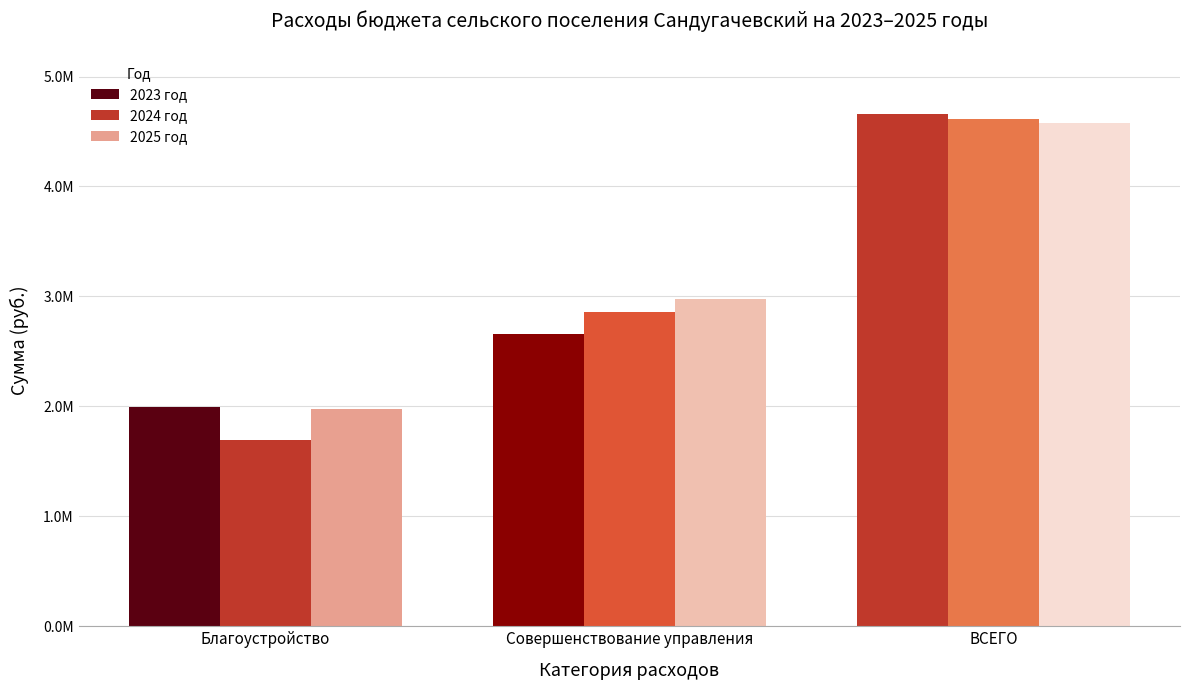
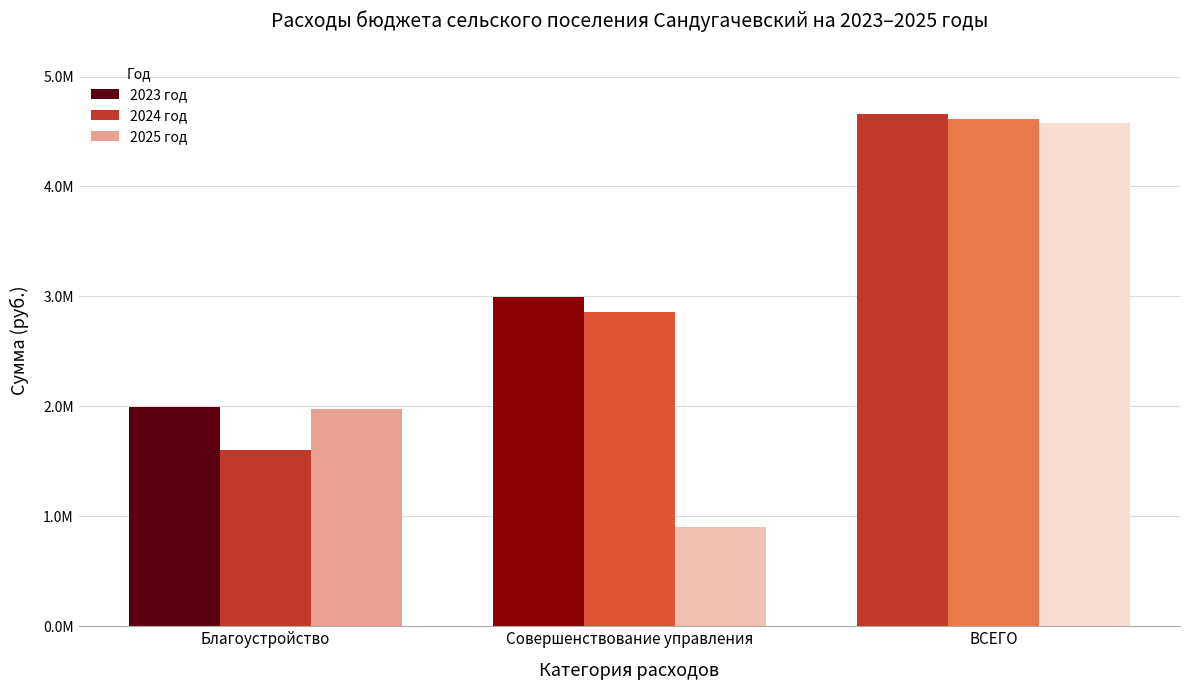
2024 год, Благоустройство: 1690000 -> 1600000
2023 год, Совершенствование управления: 2660000 -> 3000000
2025 год, Совершенствование управления: 2980000 -> 900000
